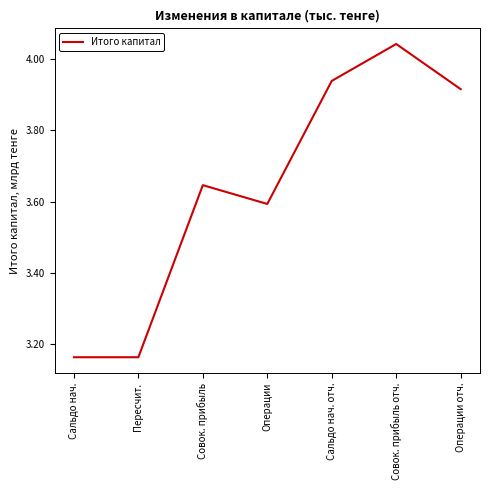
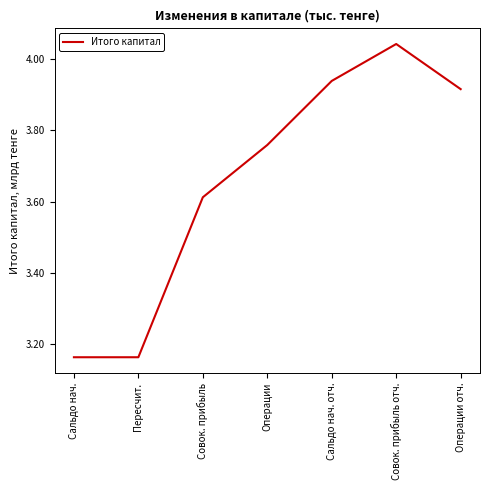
Совок. прибыль: 3.65 -> 3.61
Операции: 3.59 -> 3.76
